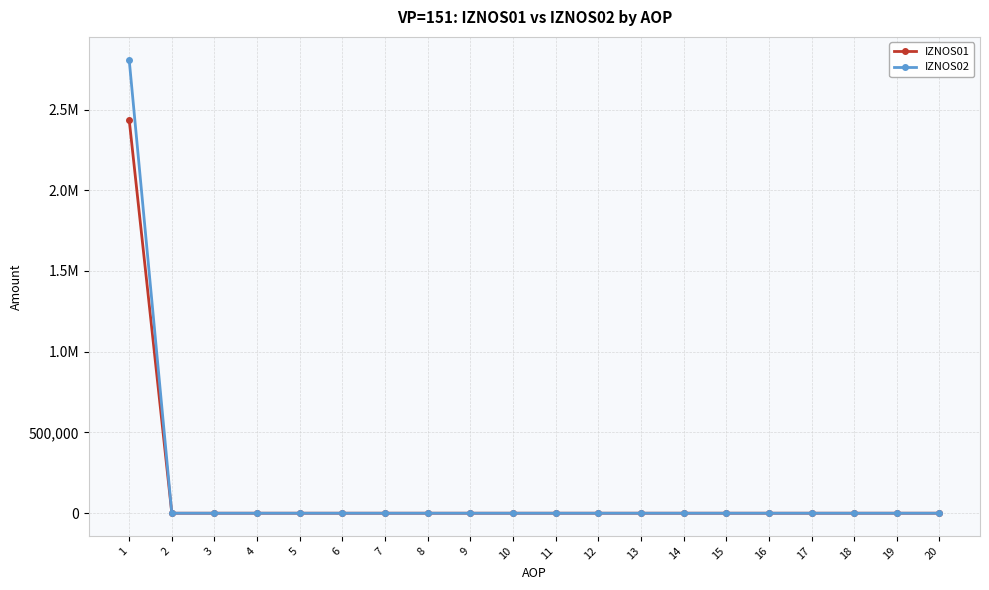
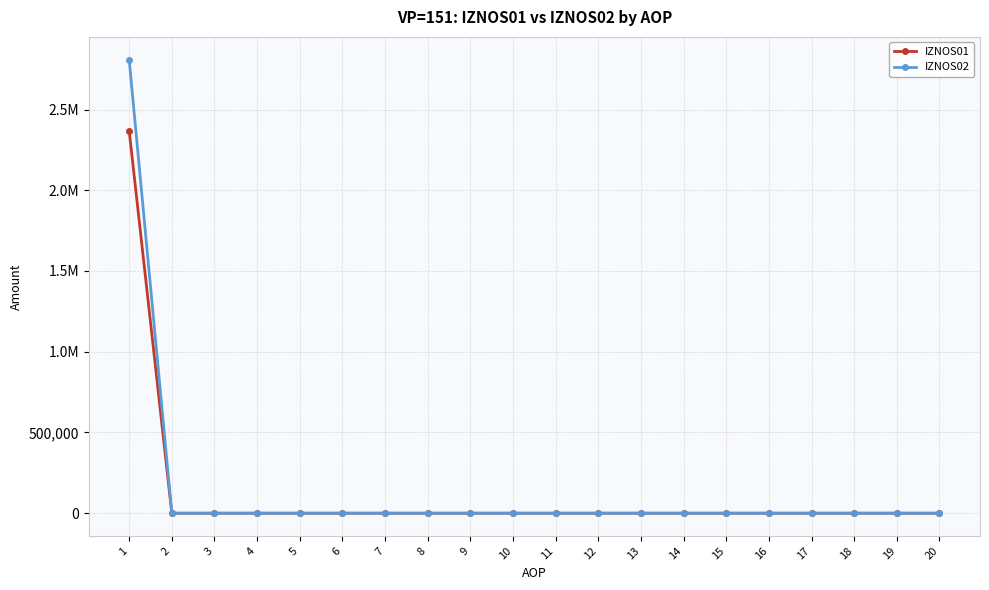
IZNOS01, 1: 2,440,000 -> 2,370,000
